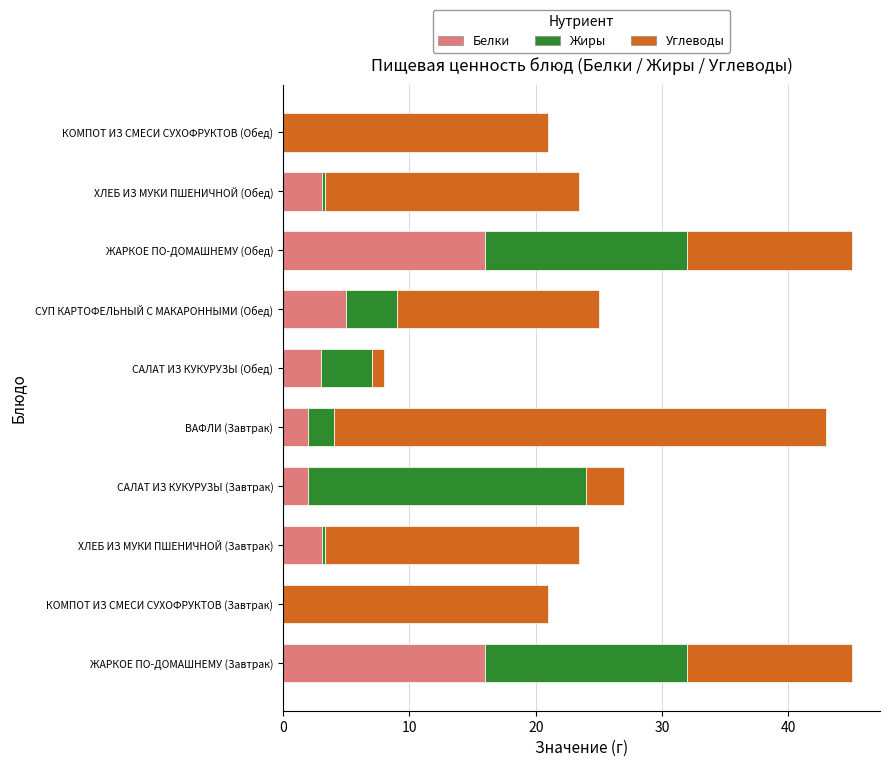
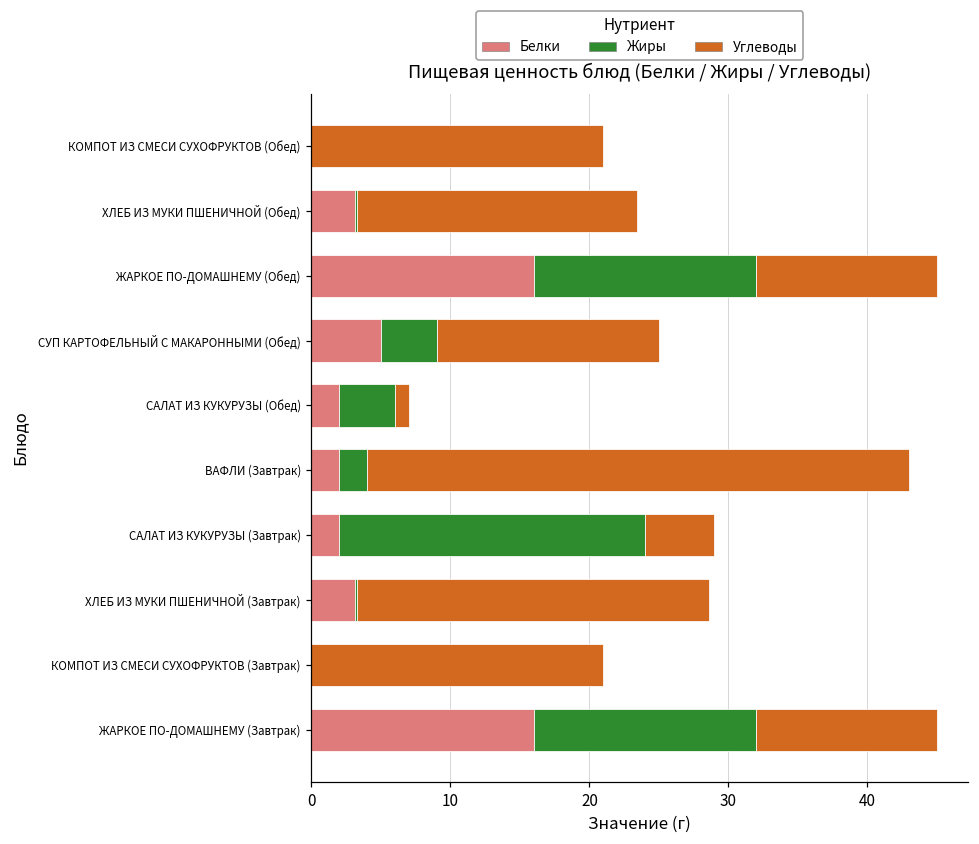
Белки, САЛАТ ИЗ КУКУРУЗЫ (Обед): 3 -> 2
Углеводы, САЛАТ ИЗ КУКУРУЗЫ (Завтрак): 3 -> 5
Углеводы, ХЛЕБ ИЗ МУКИ ПШЕНИЧНОЙ (Завтрак): 20.1 -> 25.3
